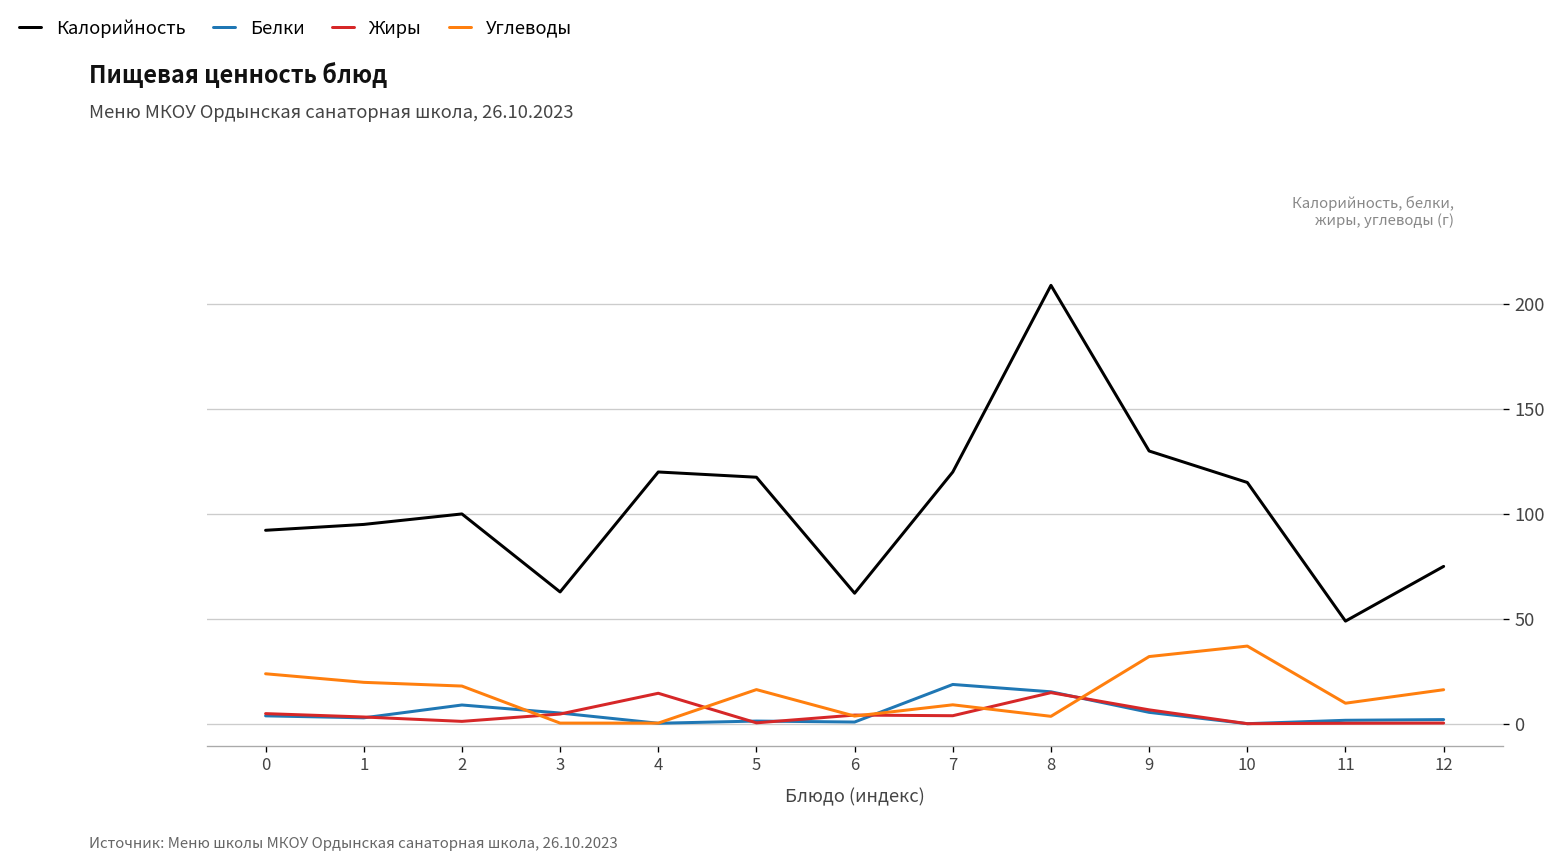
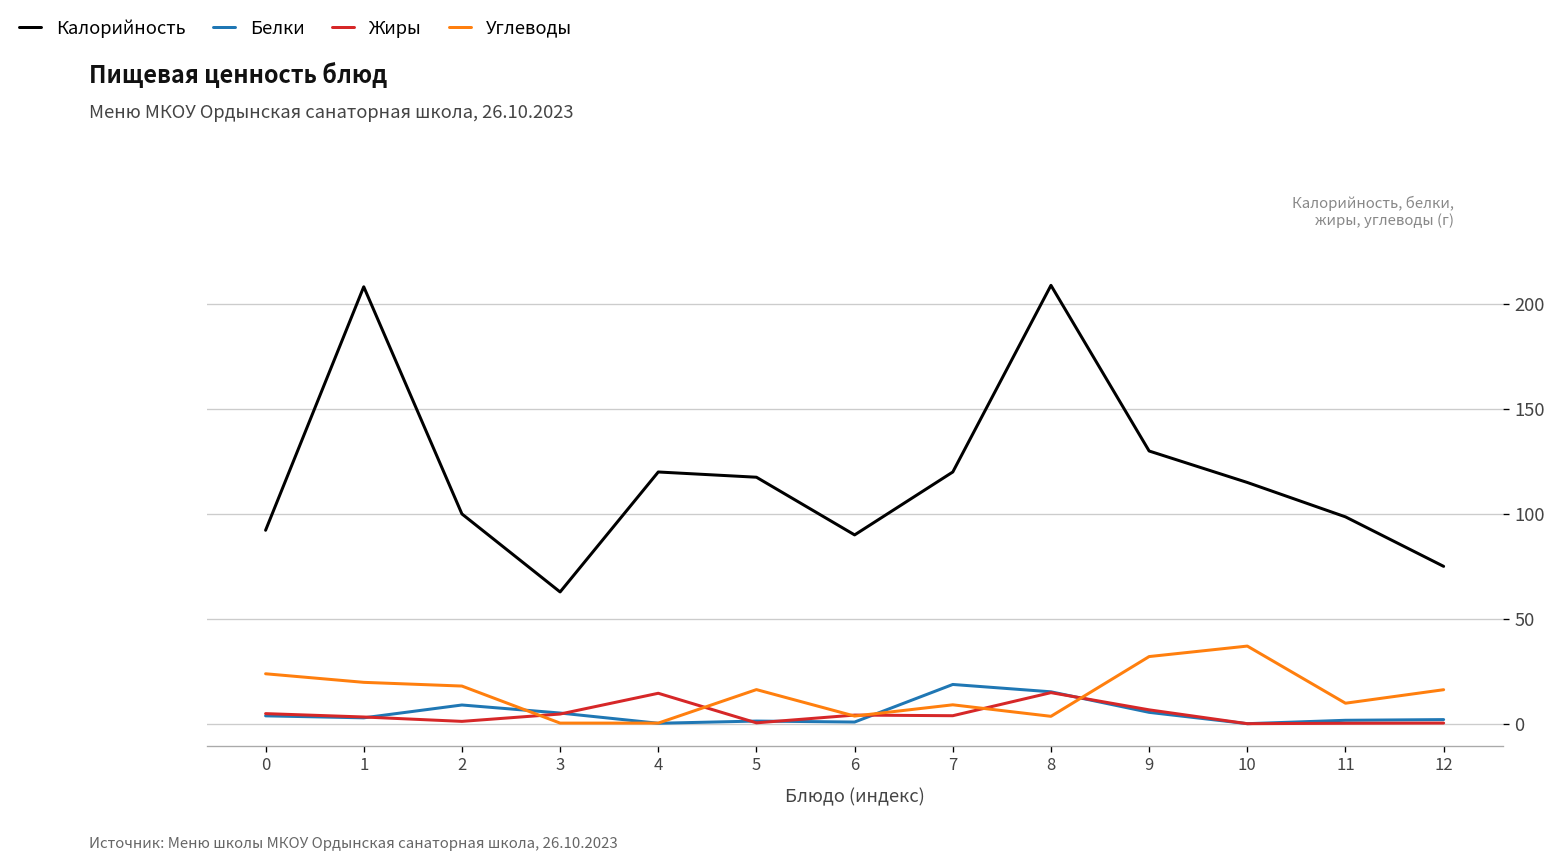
Калорийность, 1: 95 -> 208
Калорийность, 6: 62 -> 90
Калорийность, 11: 49 -> 99
